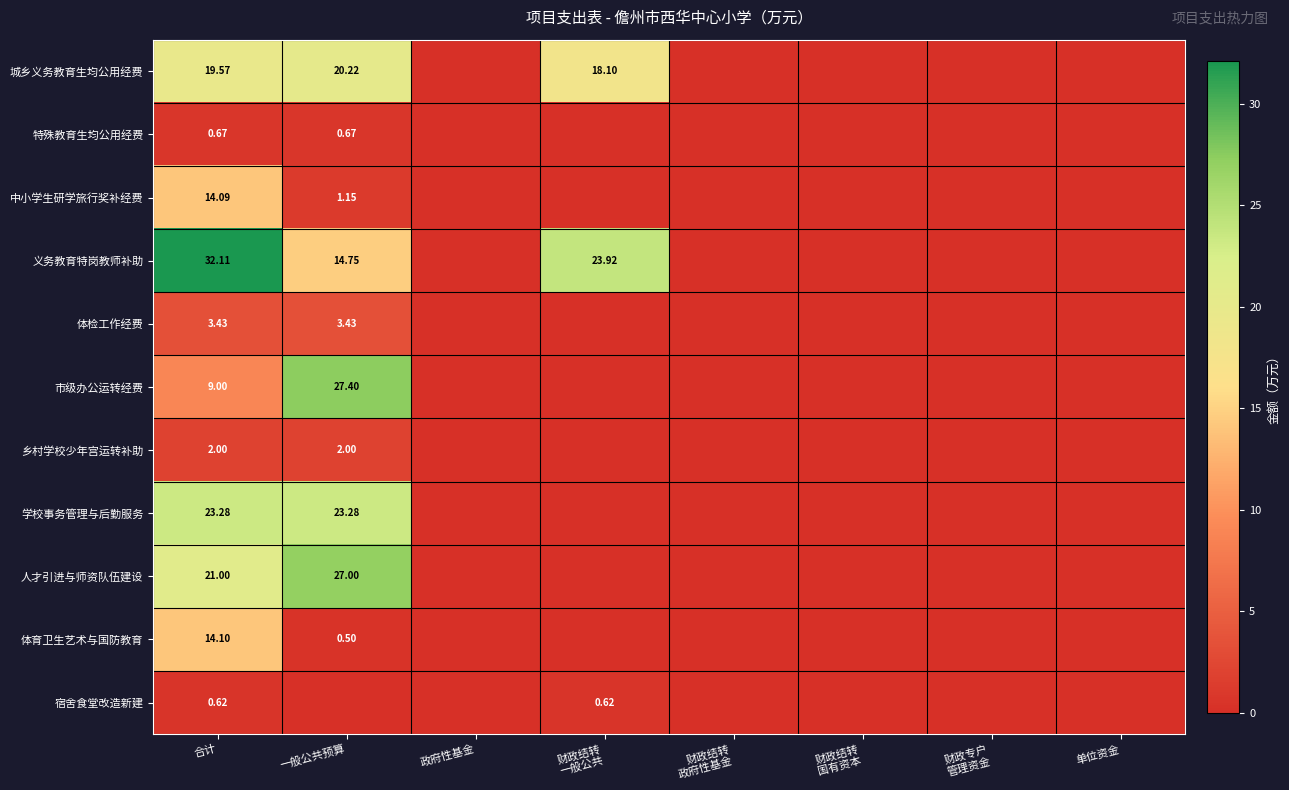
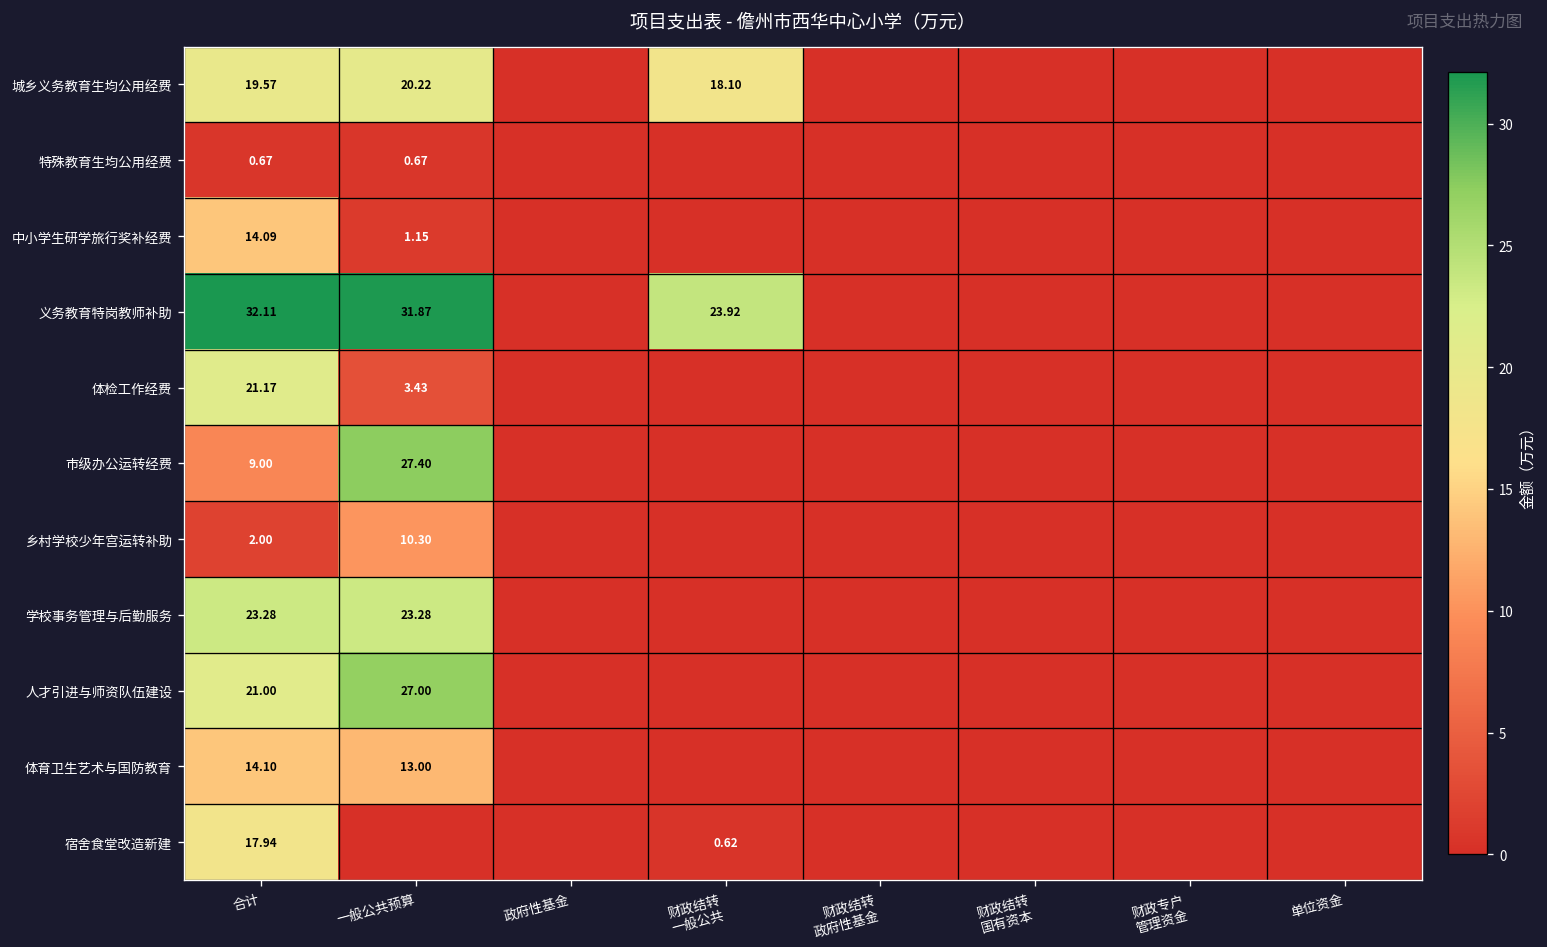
义务教育特岗教师补助, 一般公共预算: 14.75 -> 31.87
体检工作经费, 合计: 3.43 -> 21.17
乡村学校少年宫运转补助, 一般公共预算: 2.00 -> 10.30
体育卫生艺术与国防教育, 一般公共预算: 0.50 -> 13.00
宿舍食堂改造新建, 合计: 0.62 -> 17.94
